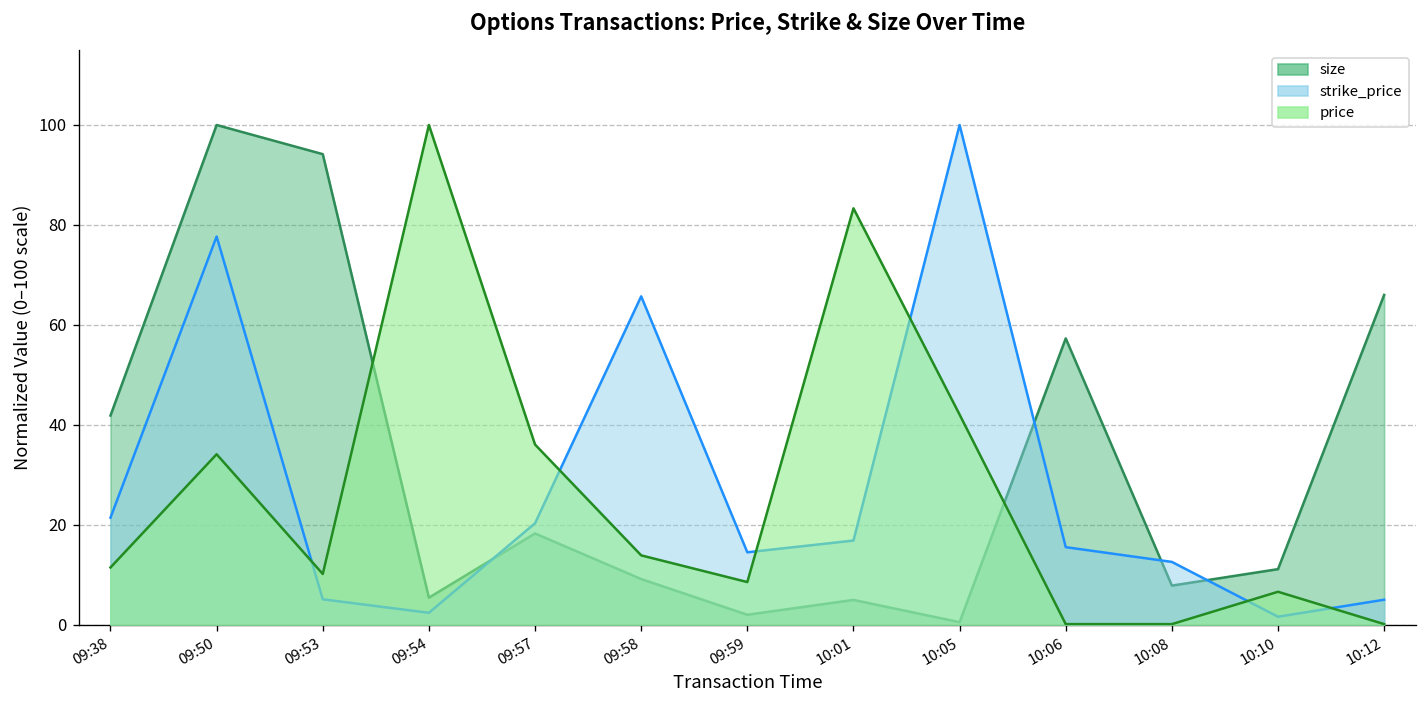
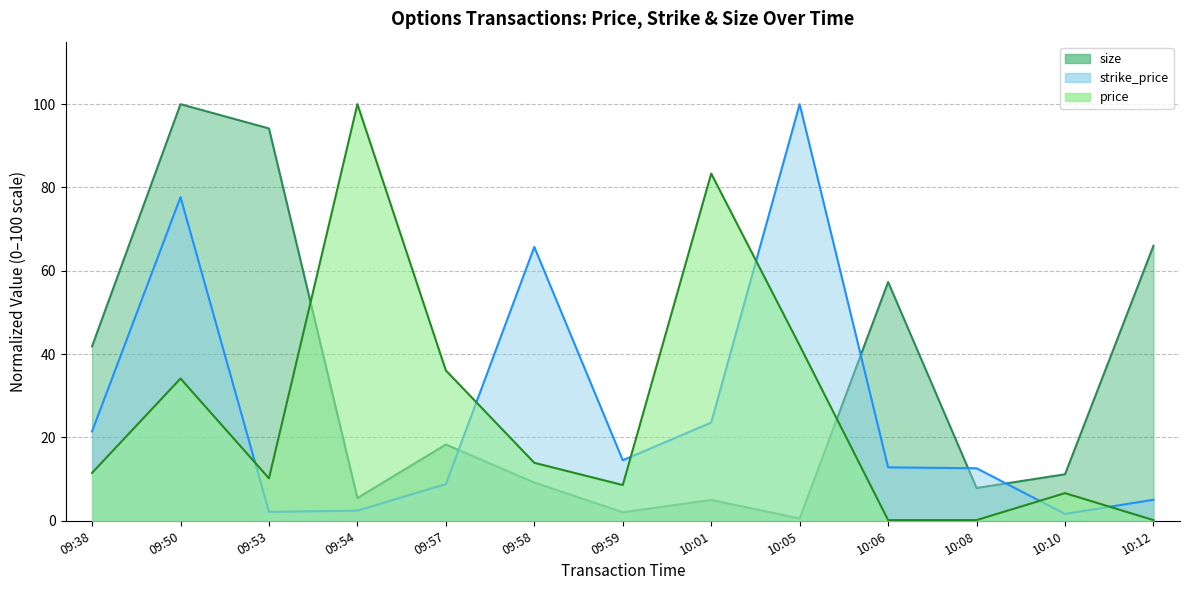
strike_price, 09:53: 5 -> 2
strike_price, 09:57: 20 -> 9
strike_price, 10:01: 17 -> 24
strike_price, 10:06: 16 -> 13
